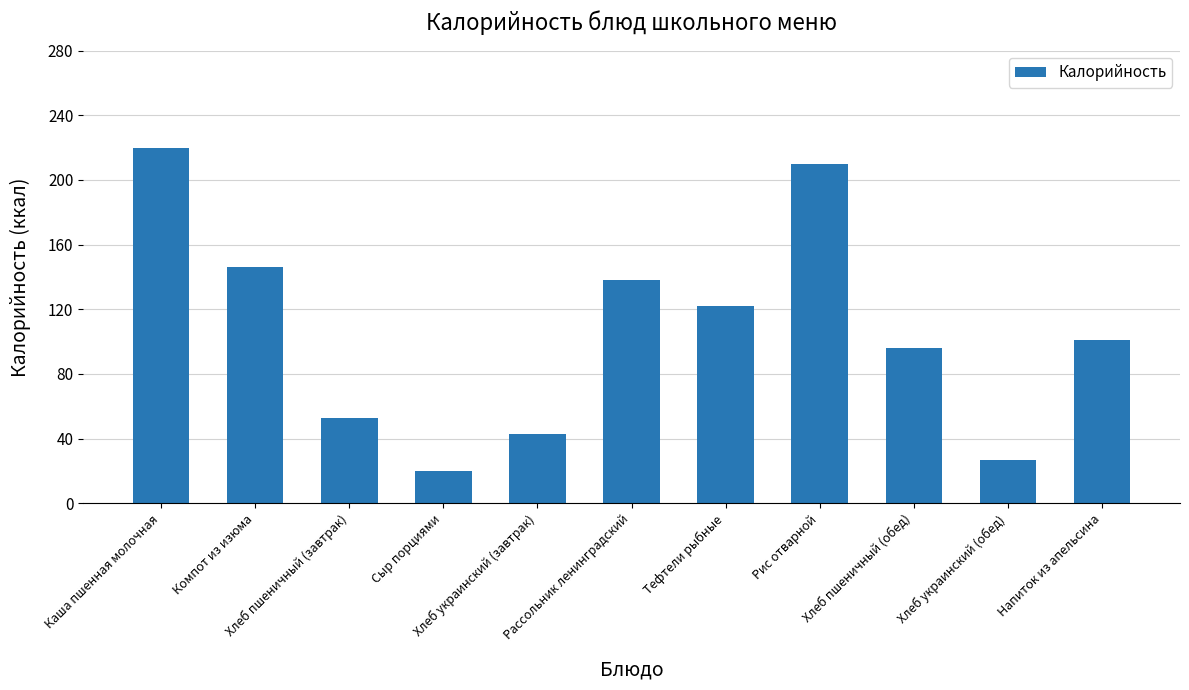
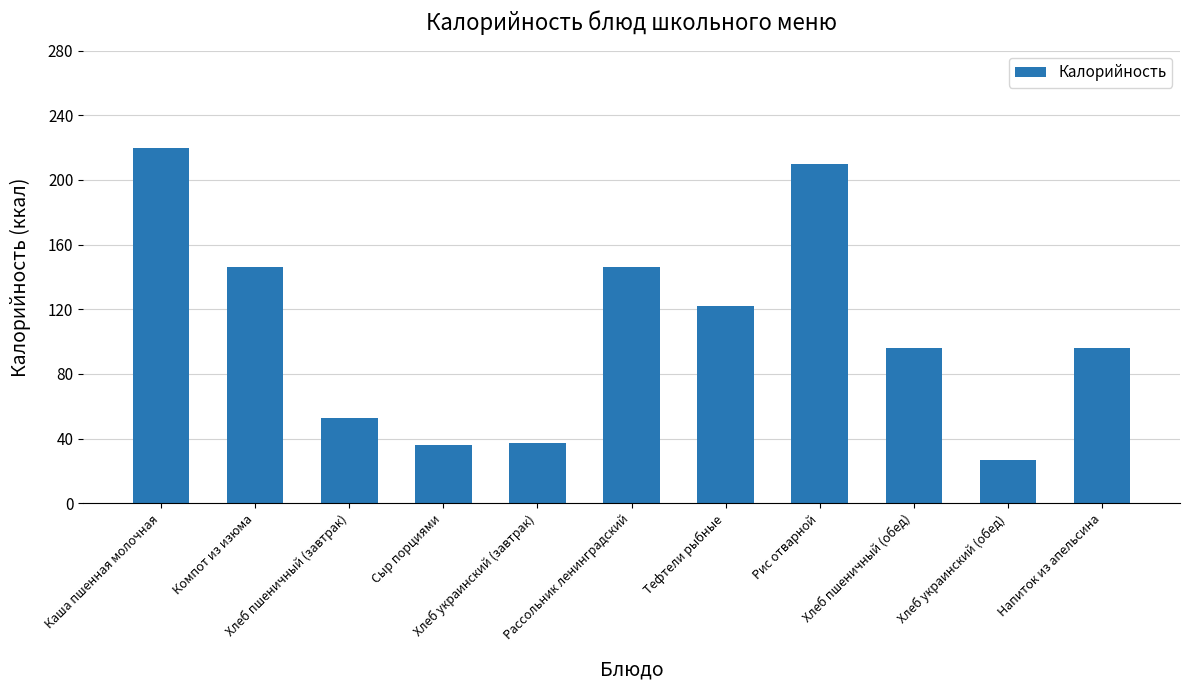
Сыр порциями: 20 -> 36
Хлеб украинский (завтрак): 43 -> 37
Рассольник ленинградский: 138 -> 146
Напиток из апельсина: 101 -> 96
